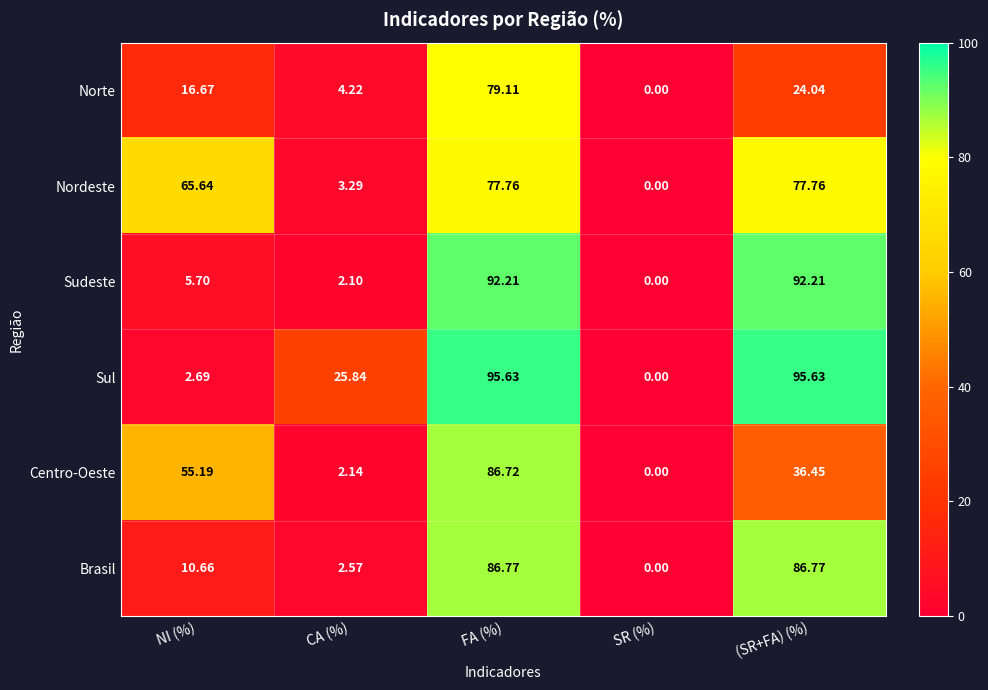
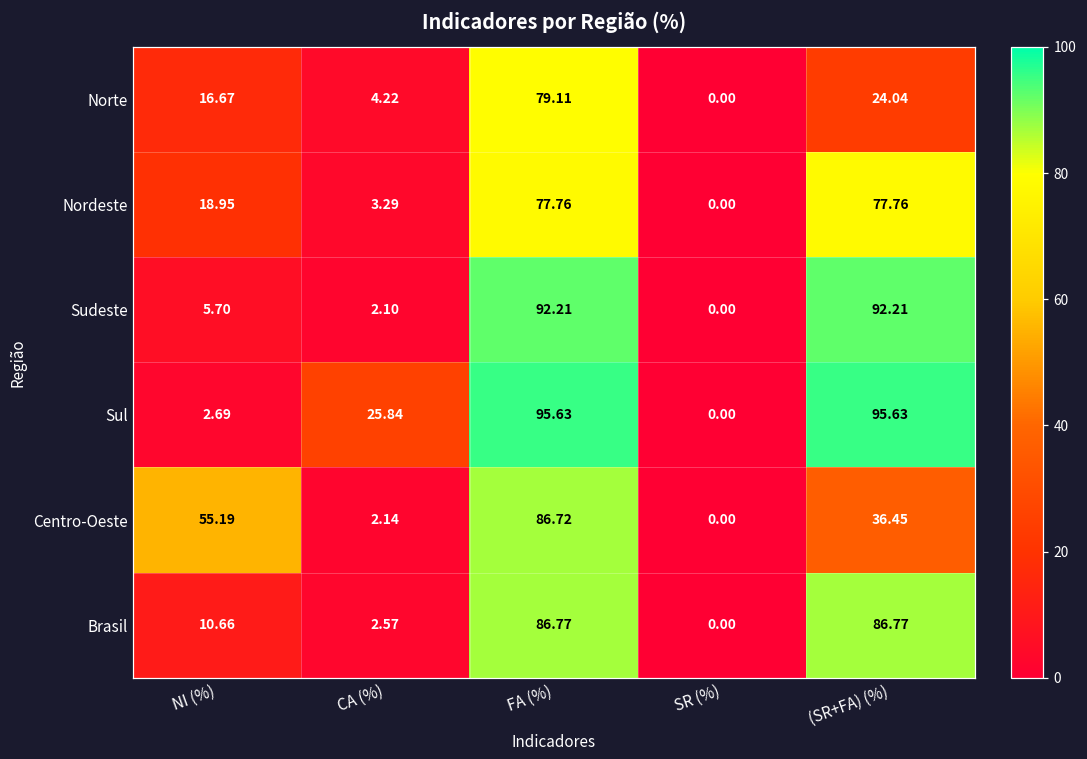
Nordeste, NI (%): 65.64 -> 18.95
